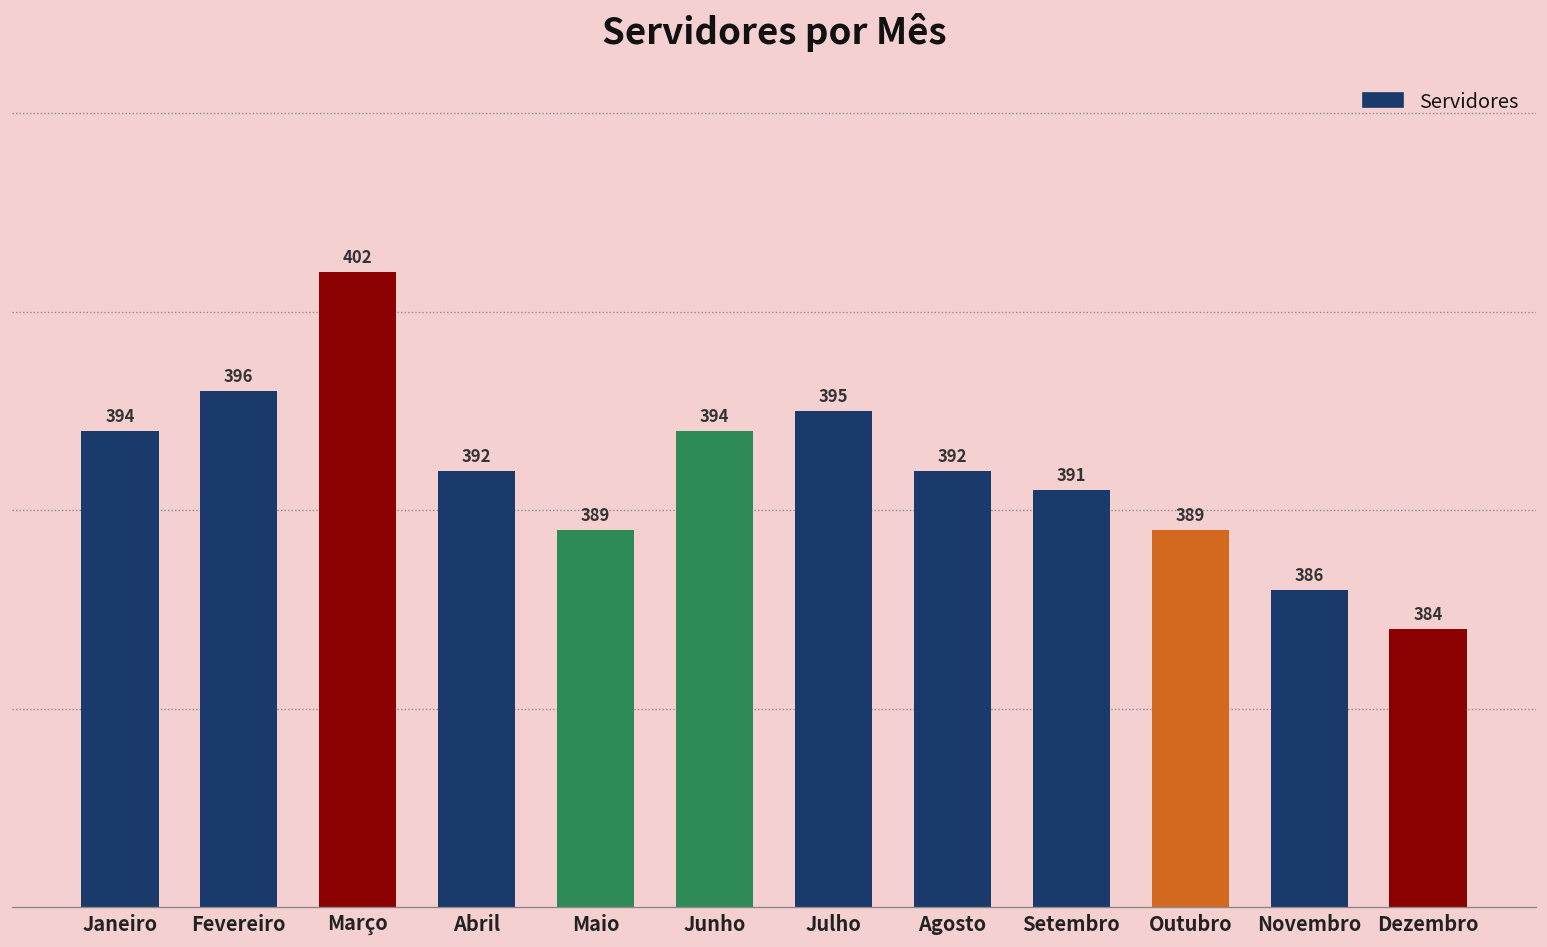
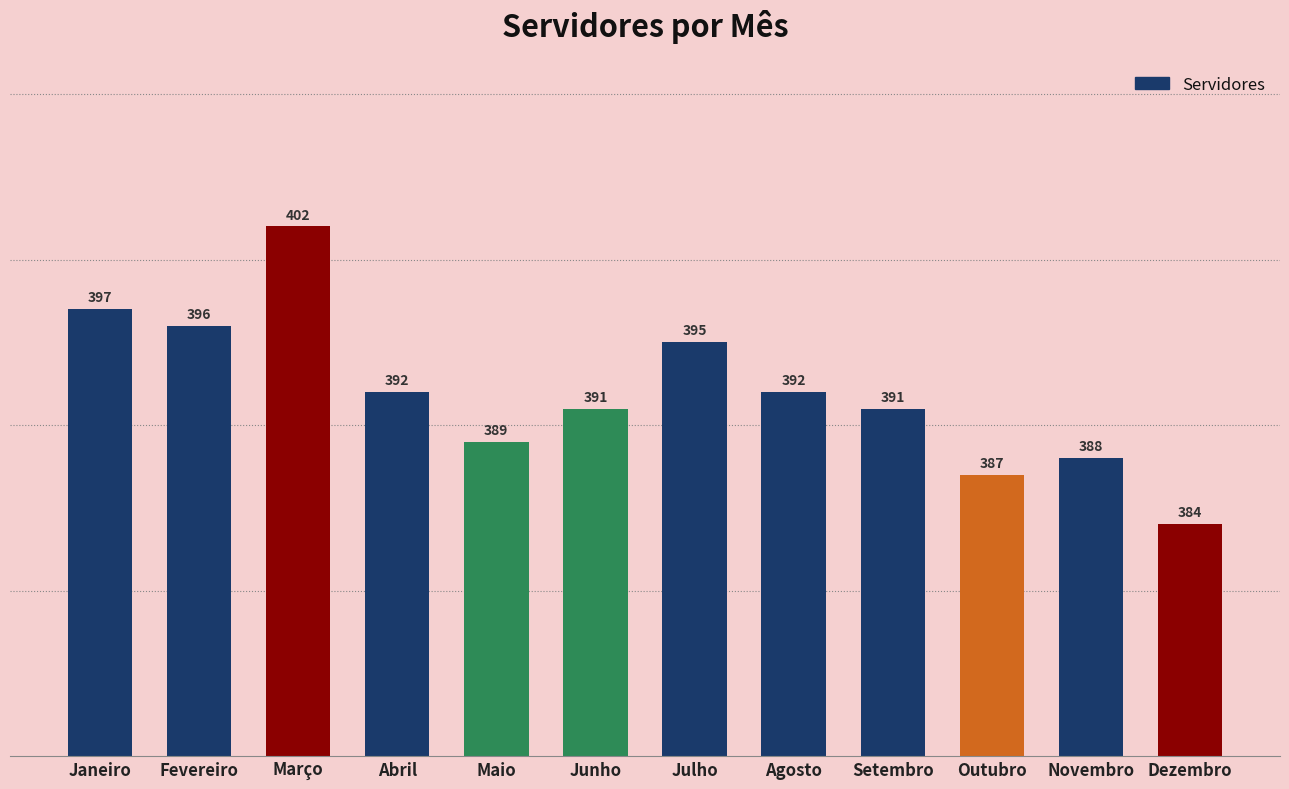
Janeiro: 394 -> 397
Junho: 394 -> 391
Outubro: 389 -> 387
Novembro: 386 -> 388
